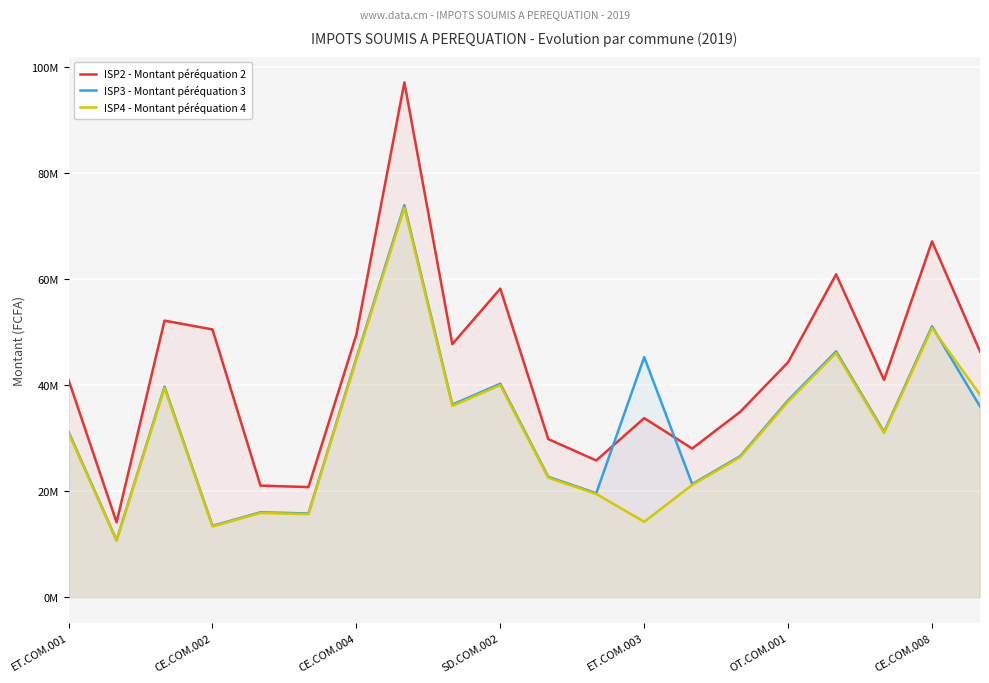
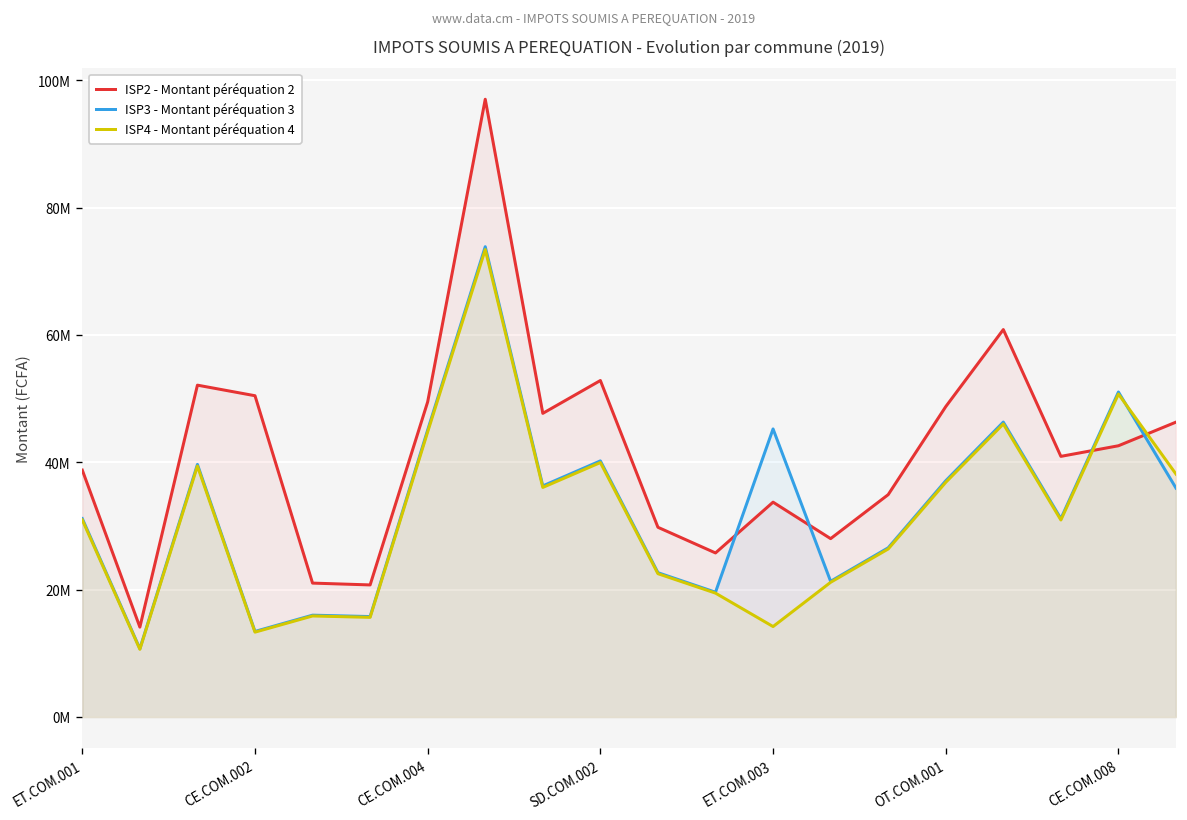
ISP2 - Montant péréquation 2, ET.COM.001: 41000000 -> 39000000
ISP2 - Montant péréquation 2, SD.COM.002: 58000000 -> 53000000
ISP2 - Montant péréquation 2, OT.COM.001: 44000000 -> 49000000
ISP2 - Montant péréquation 2, CE.COM.008: 67000000 -> 43000000
